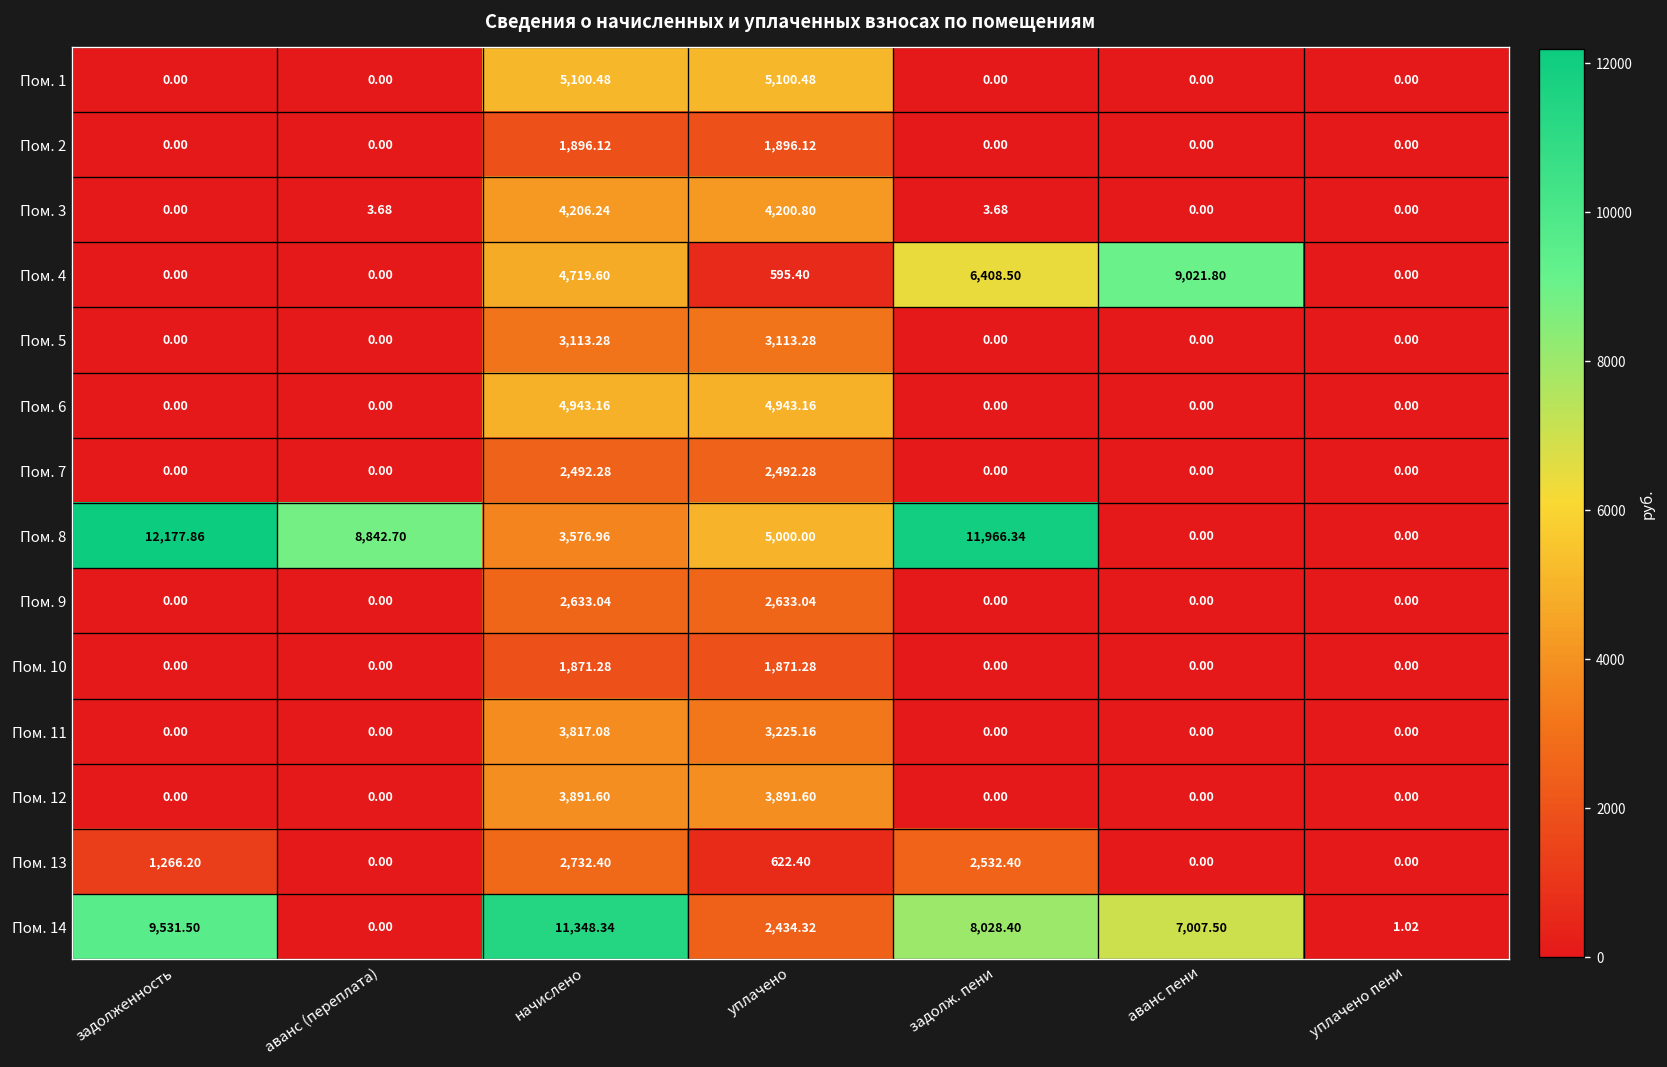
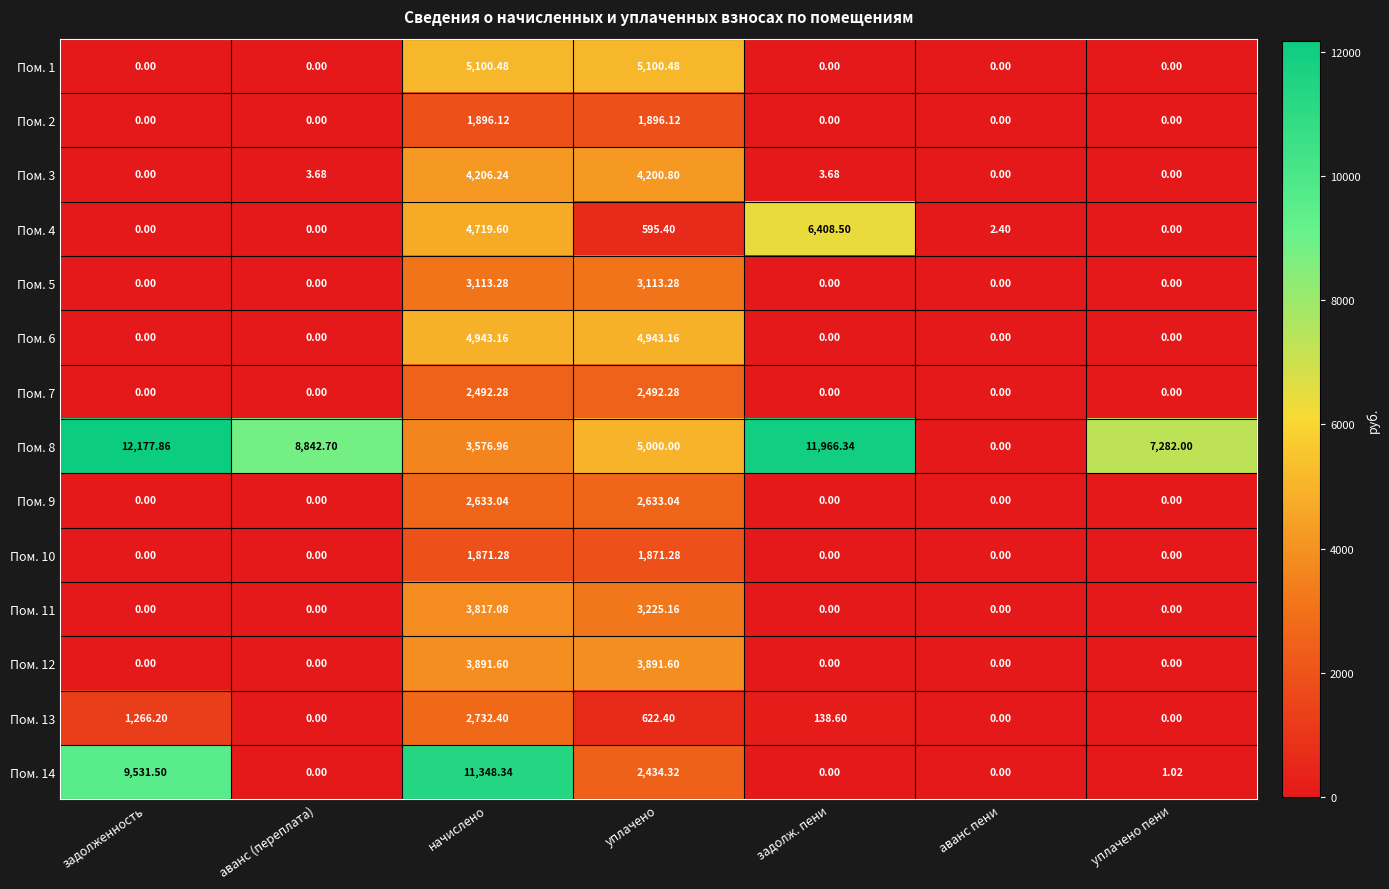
Пом. 4, аванс пени: 9,021.80 -> 2.40
Пом. 8, уплачено пени: 0.00 -> 7,282.00
Пом. 13, задолж. пени: 2,532.40 -> 138.60
Пом. 14, задолж. пени: 8,028.40 -> 0.00
Пом. 14, аванс пени: 7,007.50 -> 0.00
